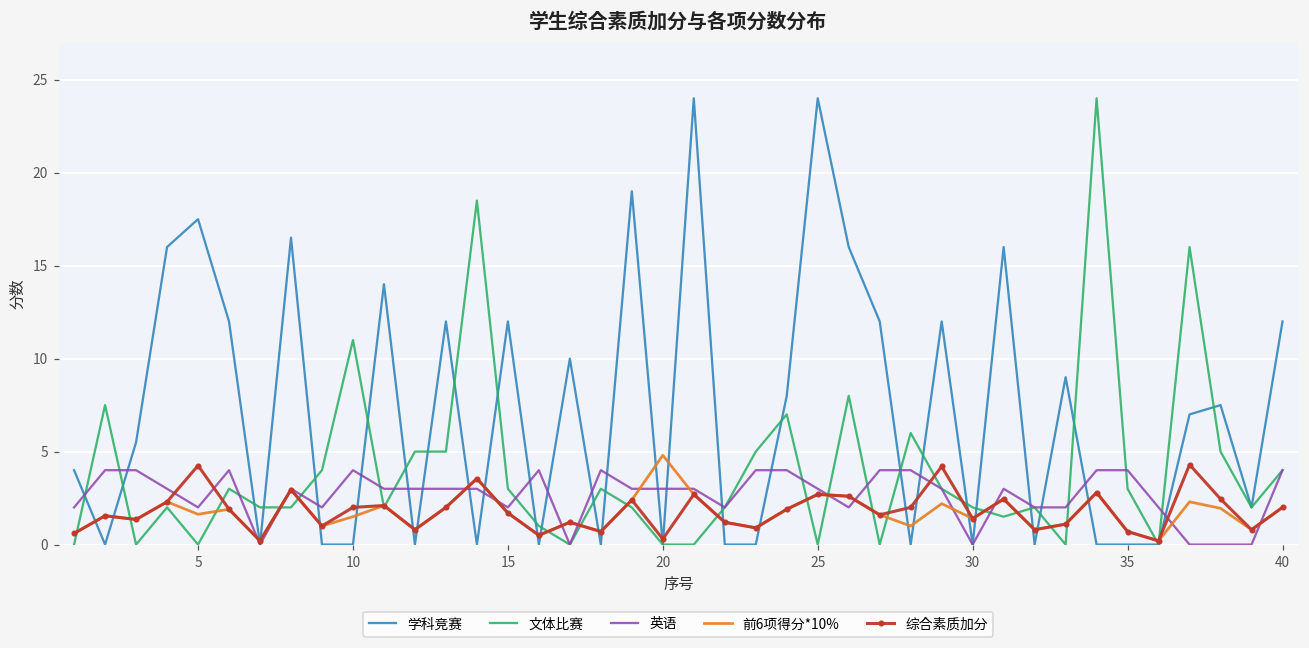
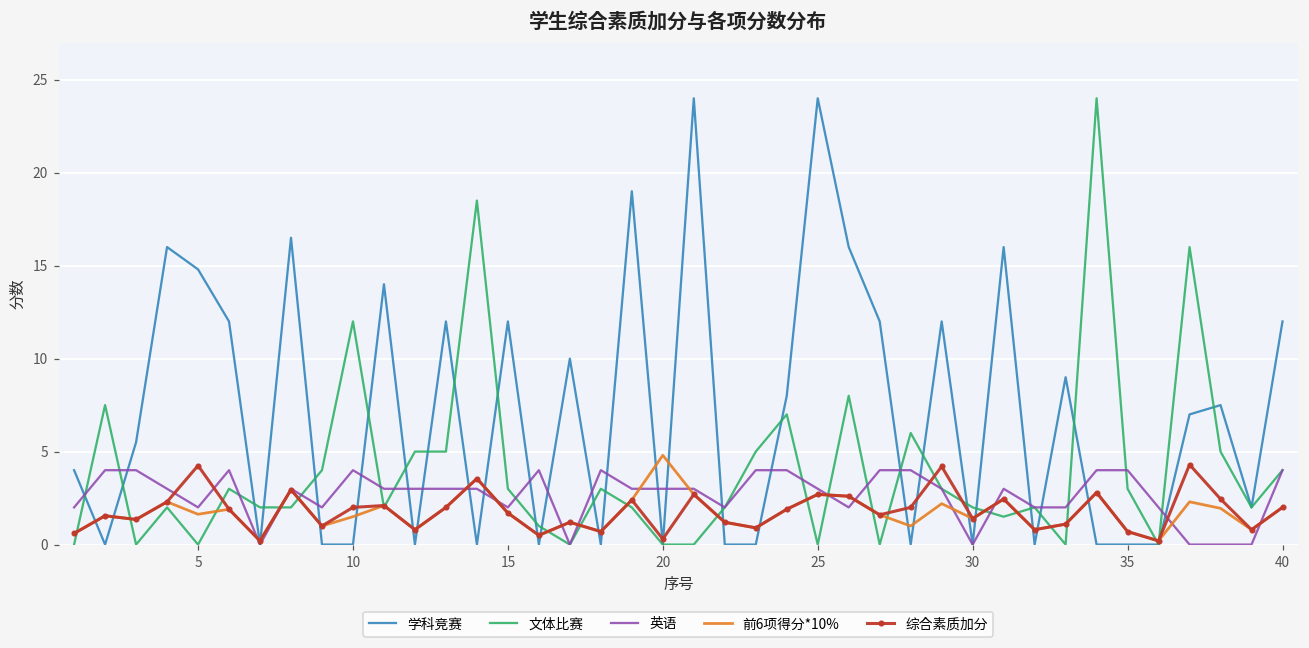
学科竞赛, 5: 17.5 -> 14.8
文体比赛, 10: 11 -> 12
